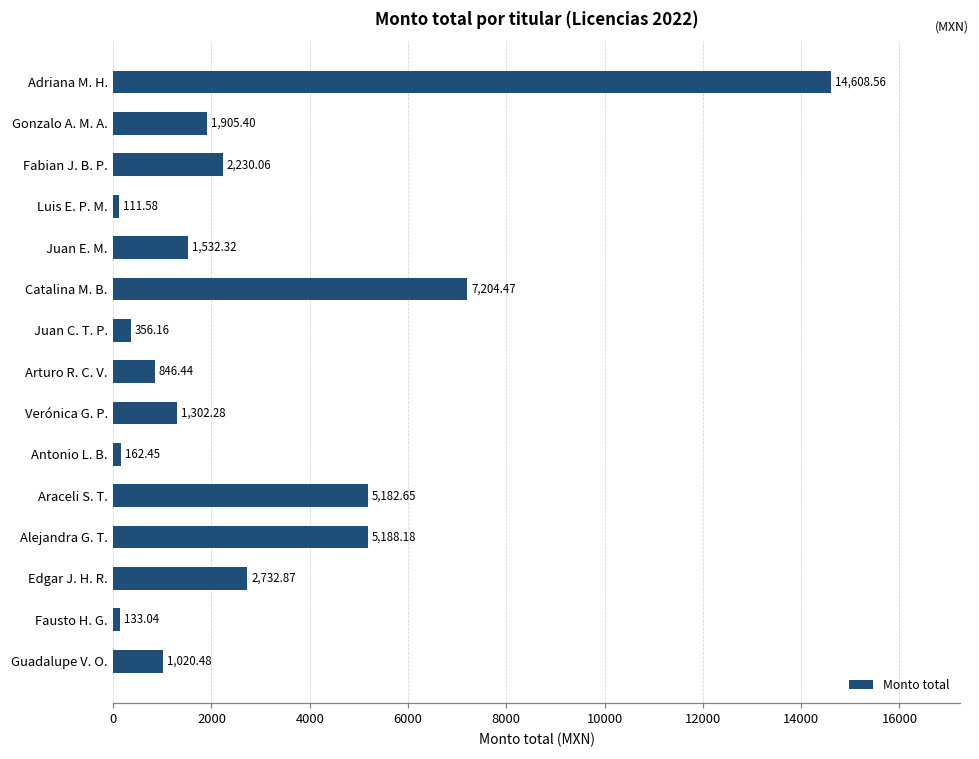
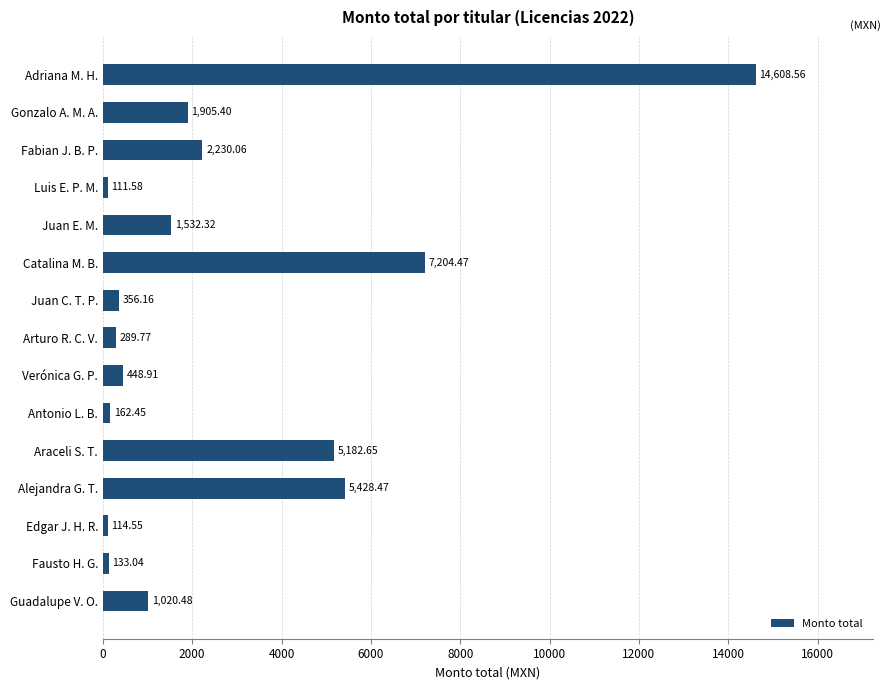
Arturo R. C. V.: 846.44 -> 289.77
Verónica G. P.: 1,302.28 -> 448.91
Alejandra G. T.: 5,188.18 -> 5,428.47
Edgar J. H. R.: 2,732.87 -> 114.55
